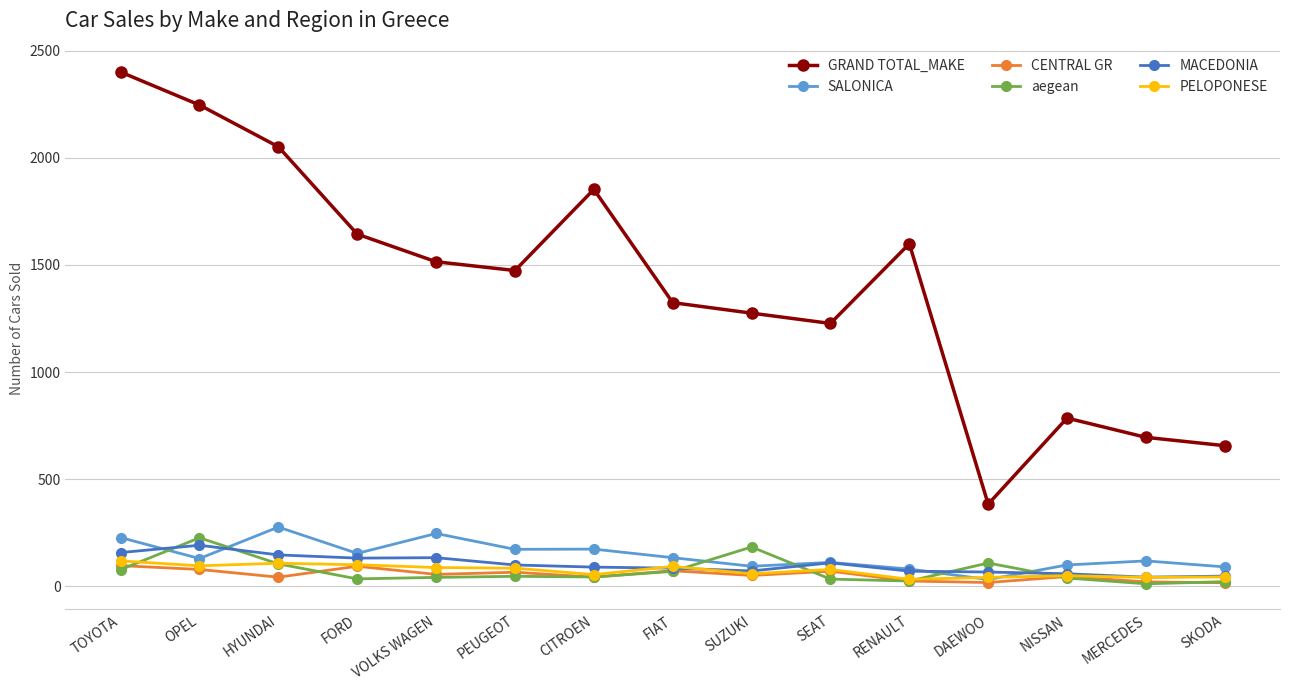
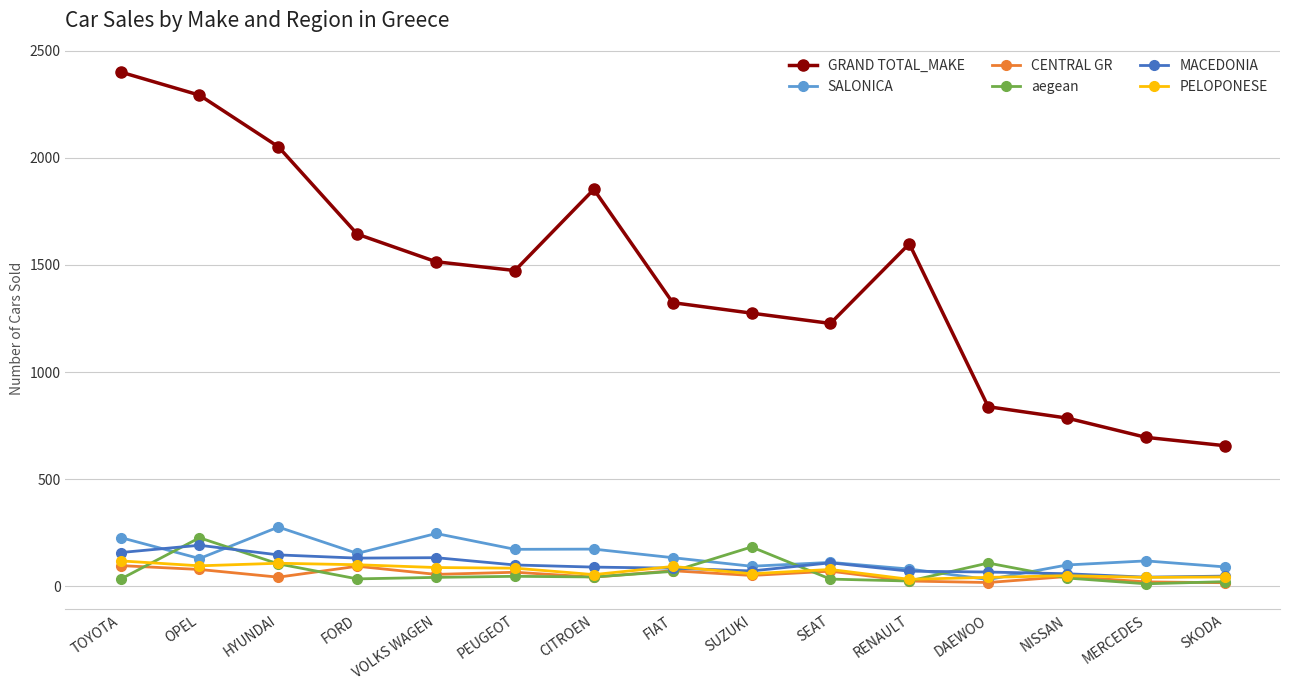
aegean, TOYOTA: 80 -> 30
GRAND TOTAL_MAKE, OPEL: 2250 -> 2290
GRAND TOTAL_MAKE, DAEWOO: 380 -> 840
